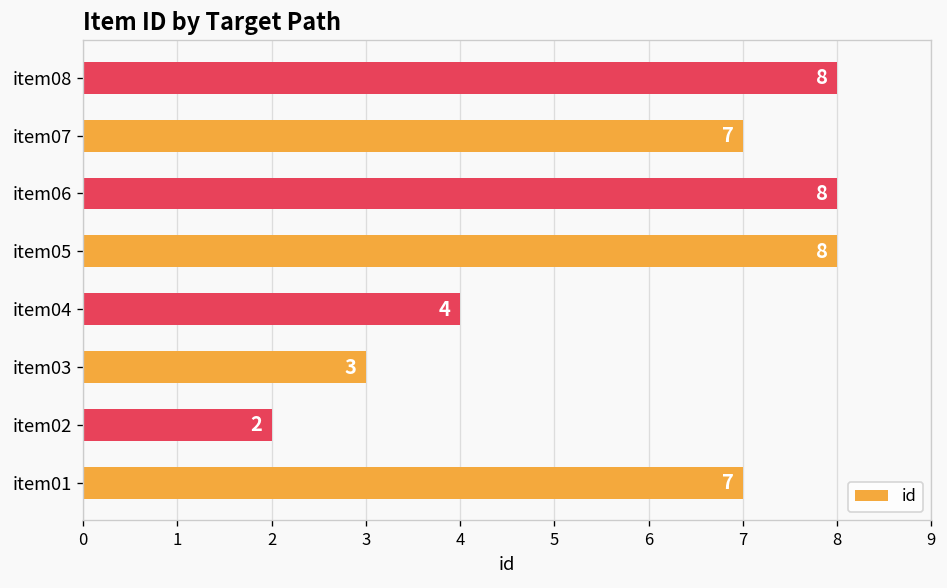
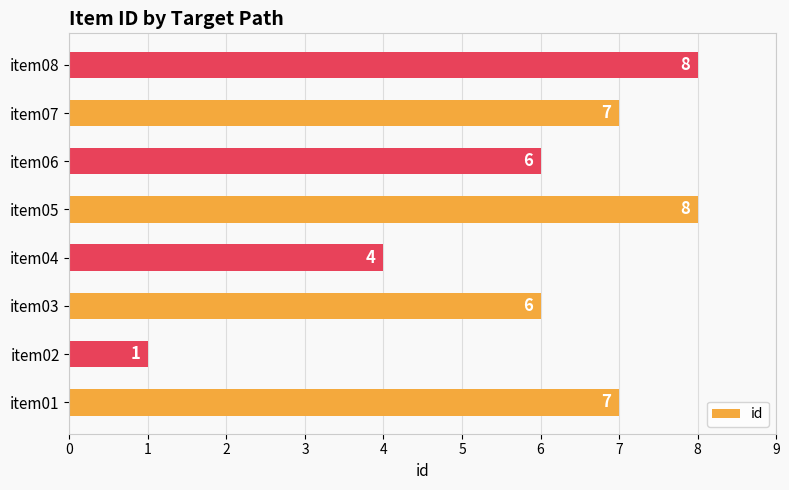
item06: 8 -> 6
item03: 3 -> 6
item02: 2 -> 1
